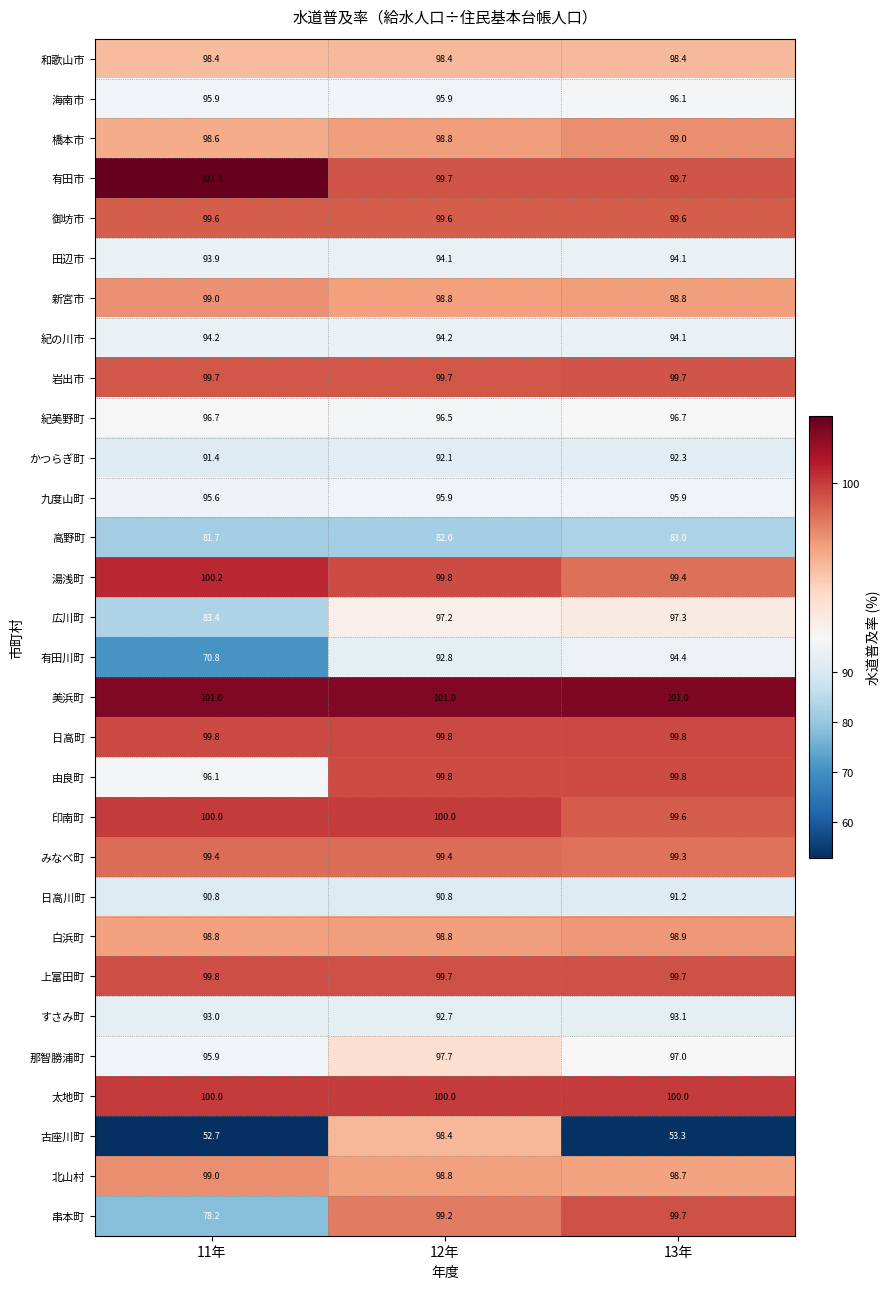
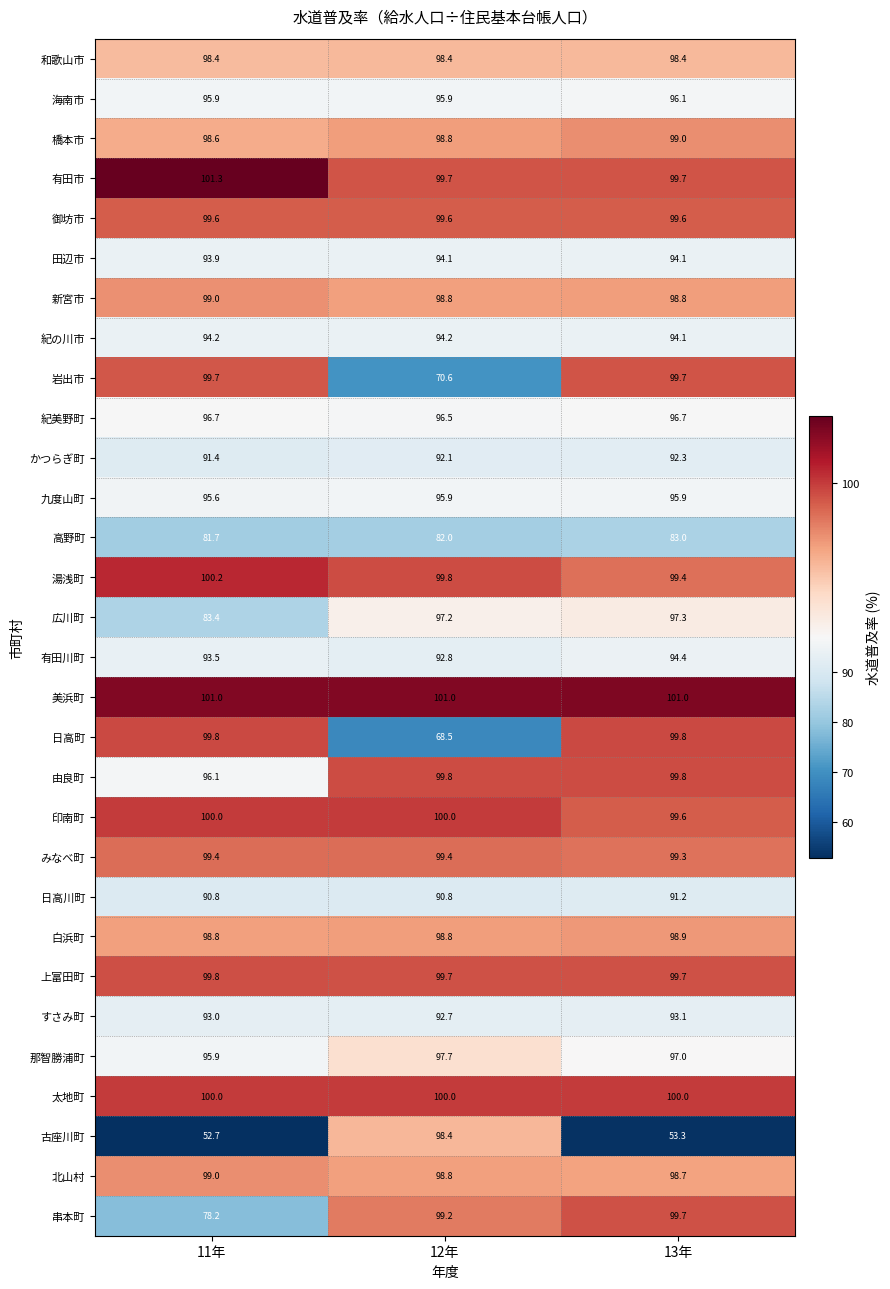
岩出市, 12年: 99.7 -> 70.6
有田川町, 11年: 70.8 -> 93.5
日高町, 12年: 99.8 -> 68.5
